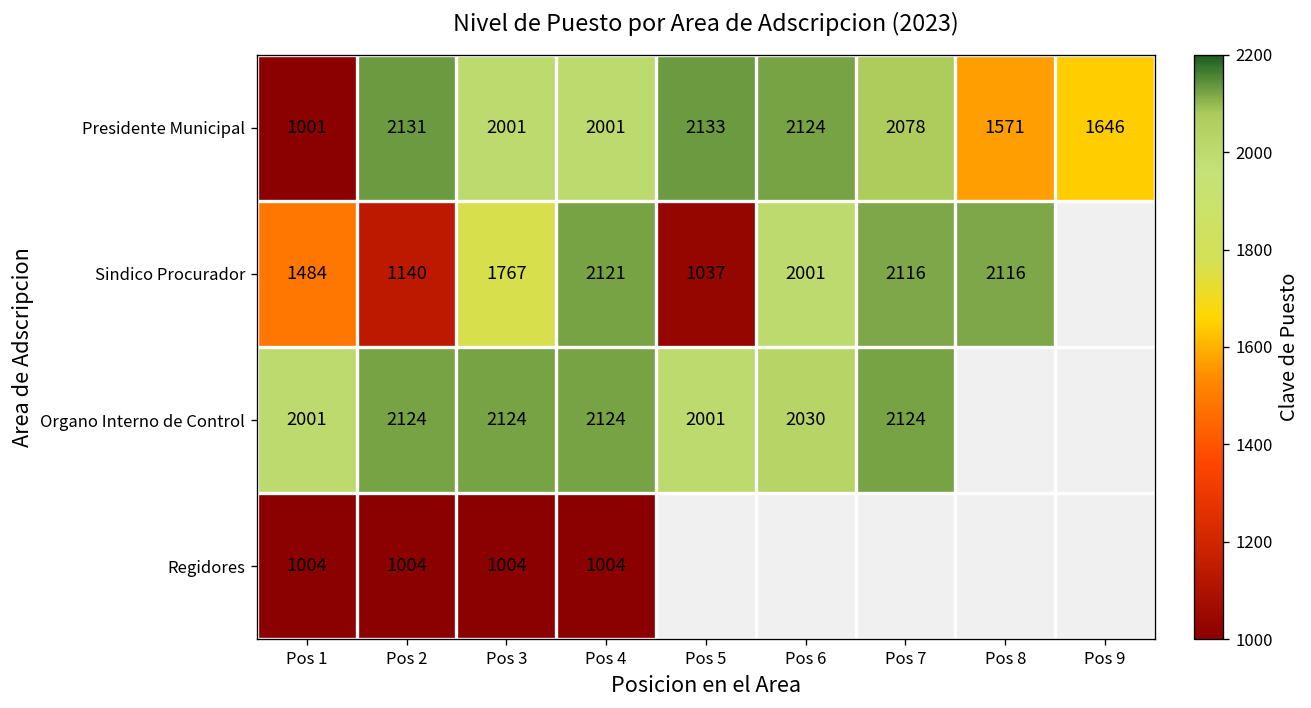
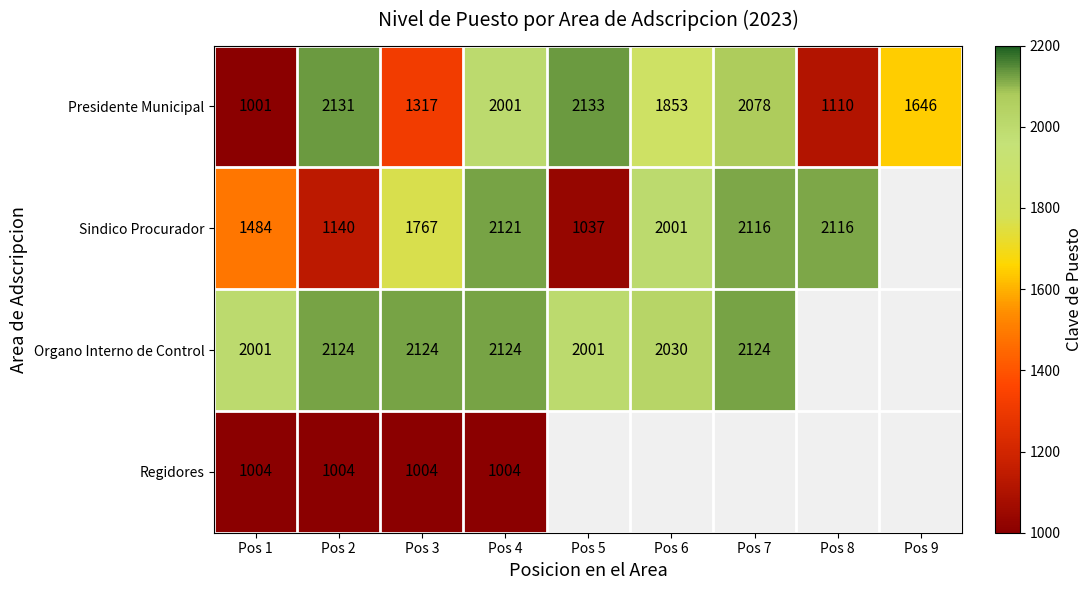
Presidente Municipal, Pos 3: 2001 -> 1317
Presidente Municipal, Pos 6: 2124 -> 1853
Presidente Municipal, Pos 8: 1571 -> 1110
